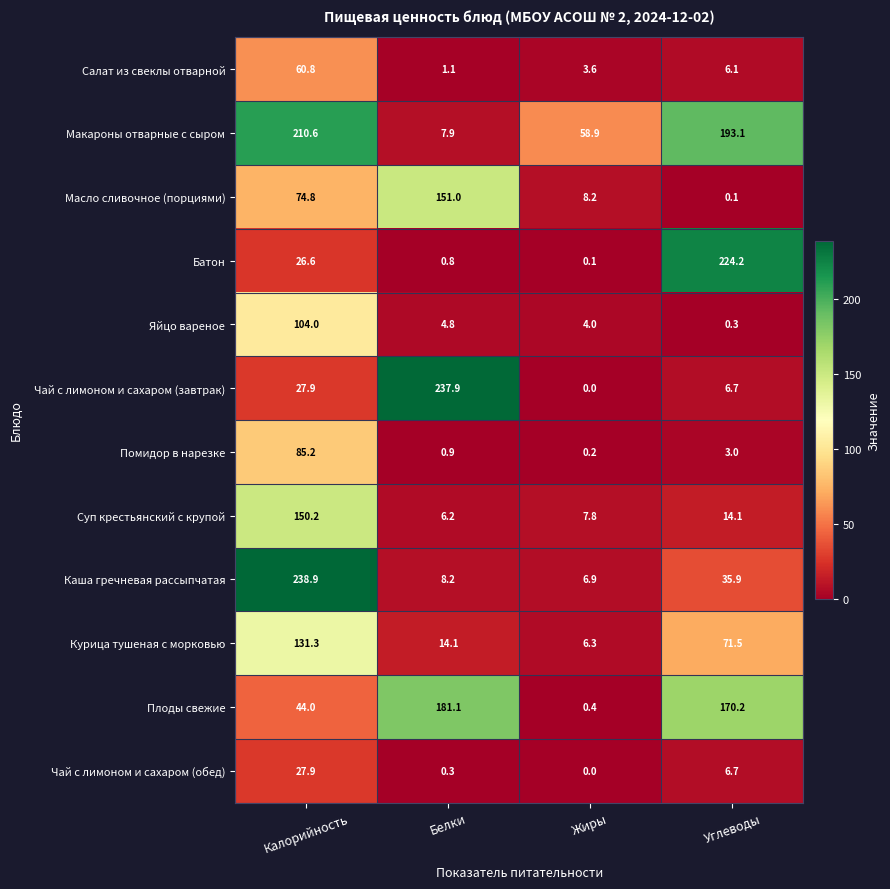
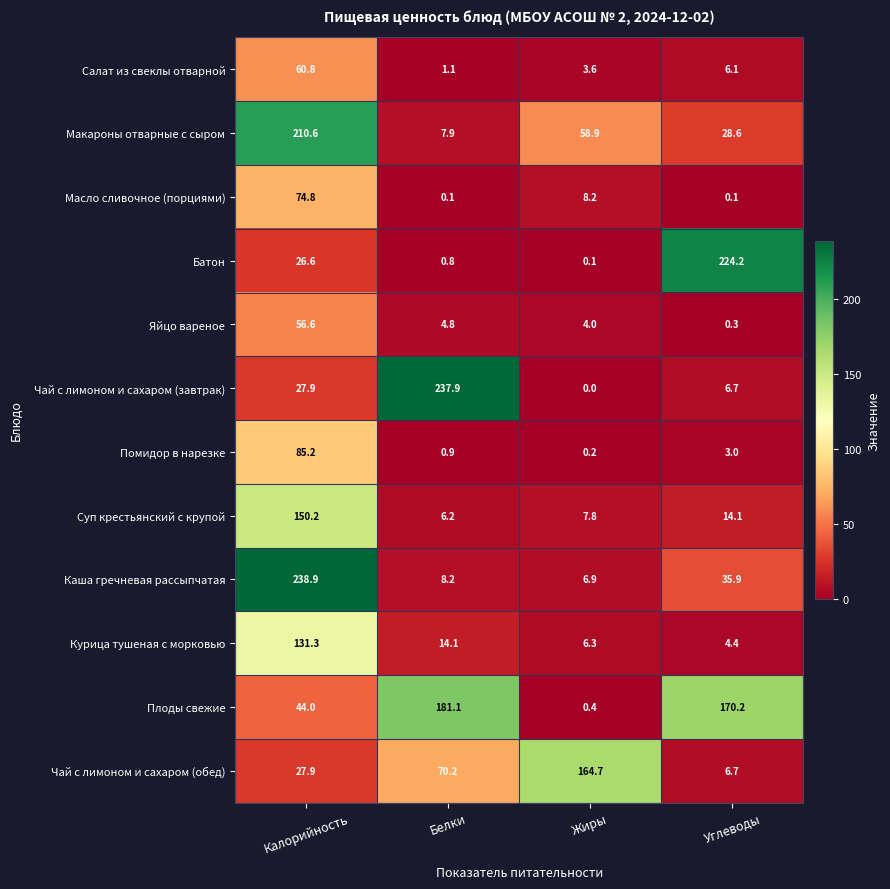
Макароны отварные с сыром, Углеводы: 193.1 -> 28.6
Масло сливочное (порциями), Белки: 151.0 -> 0.1
Яйцо вареное, Калорийность: 104.0 -> 56.6
Курица тушеная с морковью, Углеводы: 71.5 -> 4.4
Чай с лимоном и сахаром (обед), Белки: 0.3 -> 70.2
Чай с лимоном и сахаром (обед), Жиры: 0.0 -> 164.7
